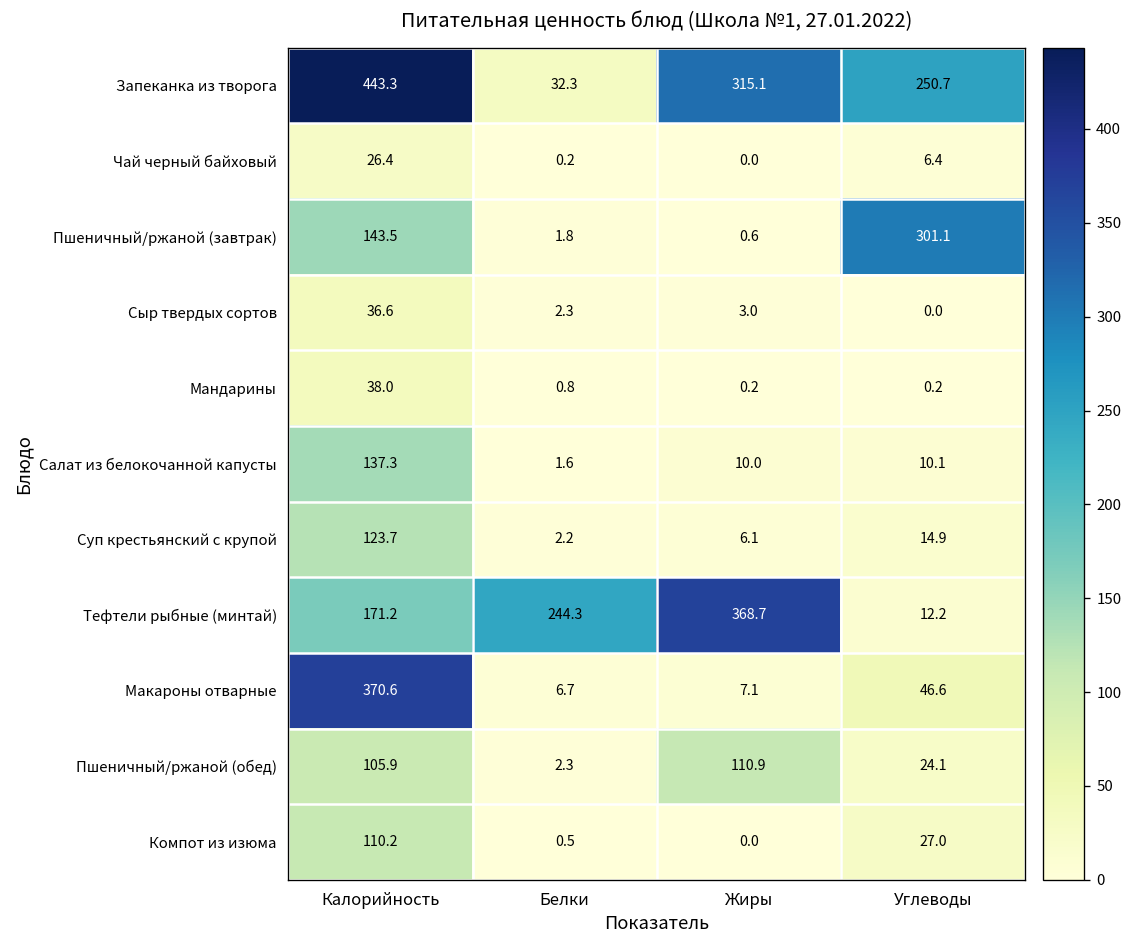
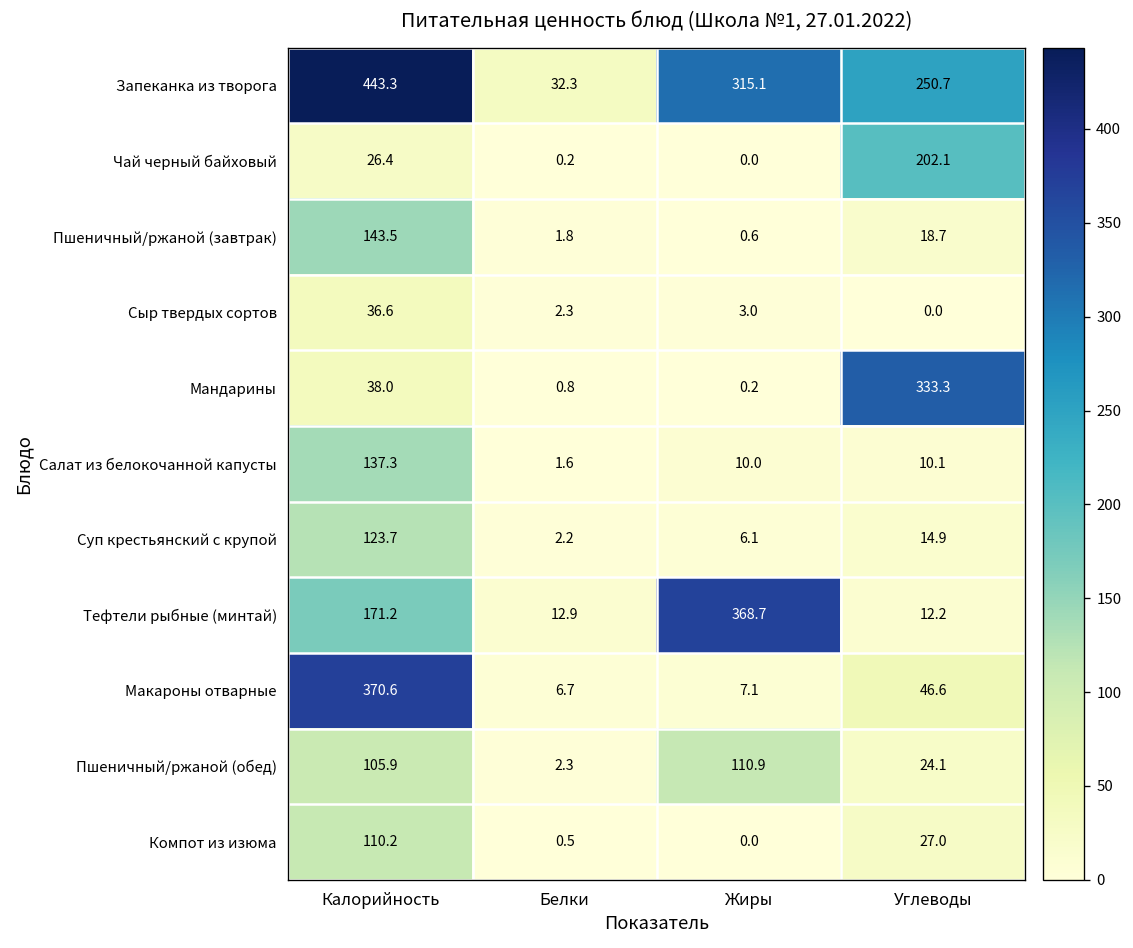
Чай черный байховый, Углеводы: 6.4 -> 202.1
Пшеничный/ржаной (завтрак), Углеводы: 301.1 -> 18.7
Мандарины, Углеводы: 0.2 -> 333.3
Тефтели рыбные (минтай), Белки: 244.3 -> 12.9
